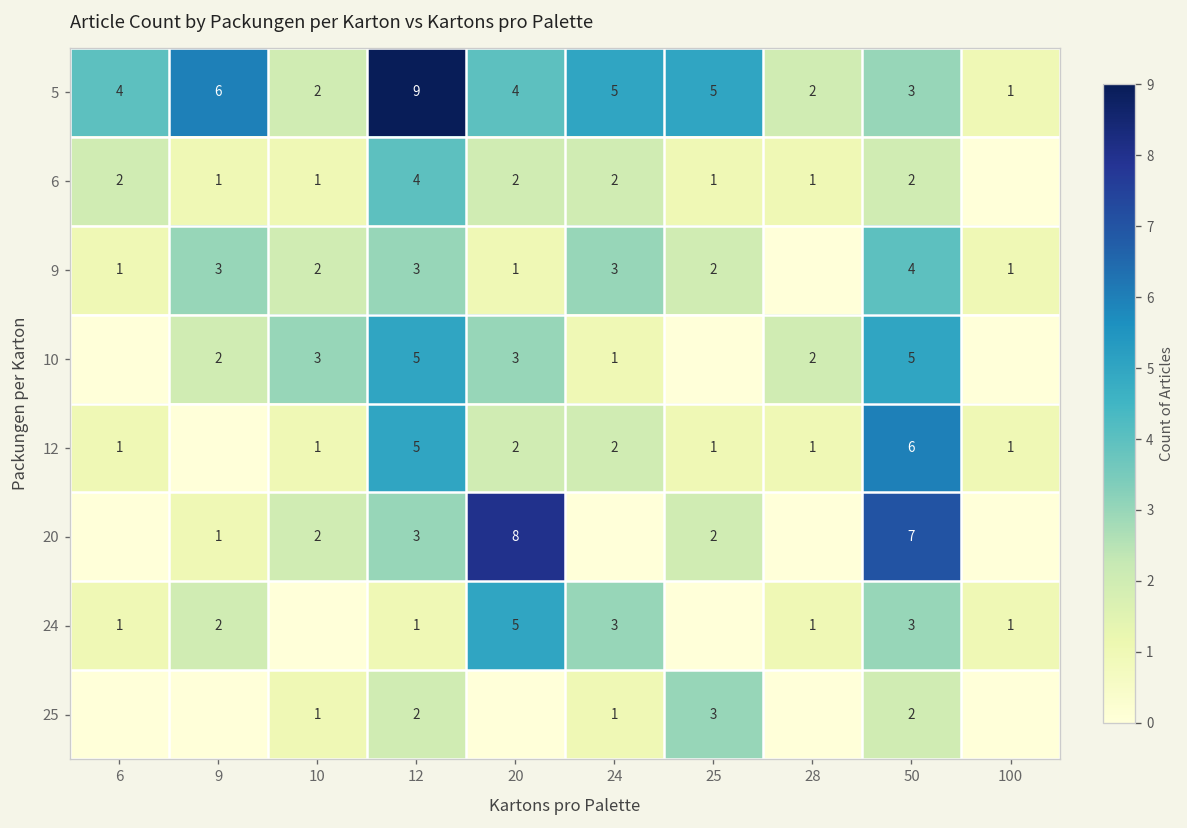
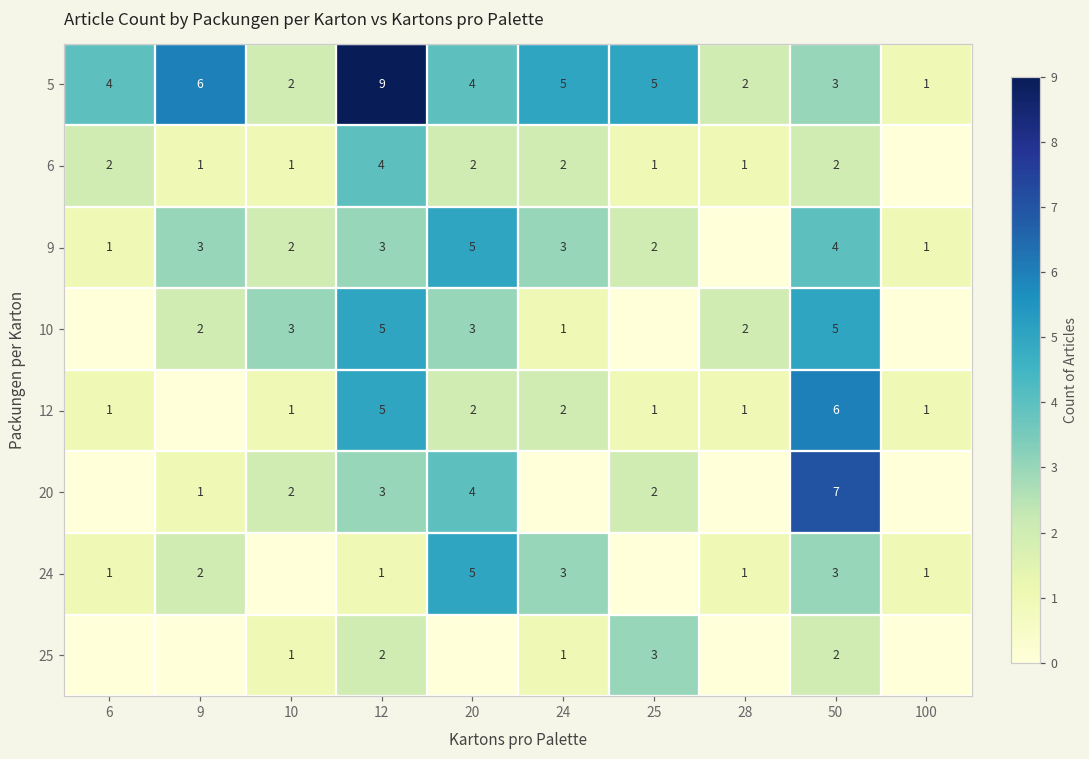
9, 20: 1 -> 5
20, 20: 8 -> 4
